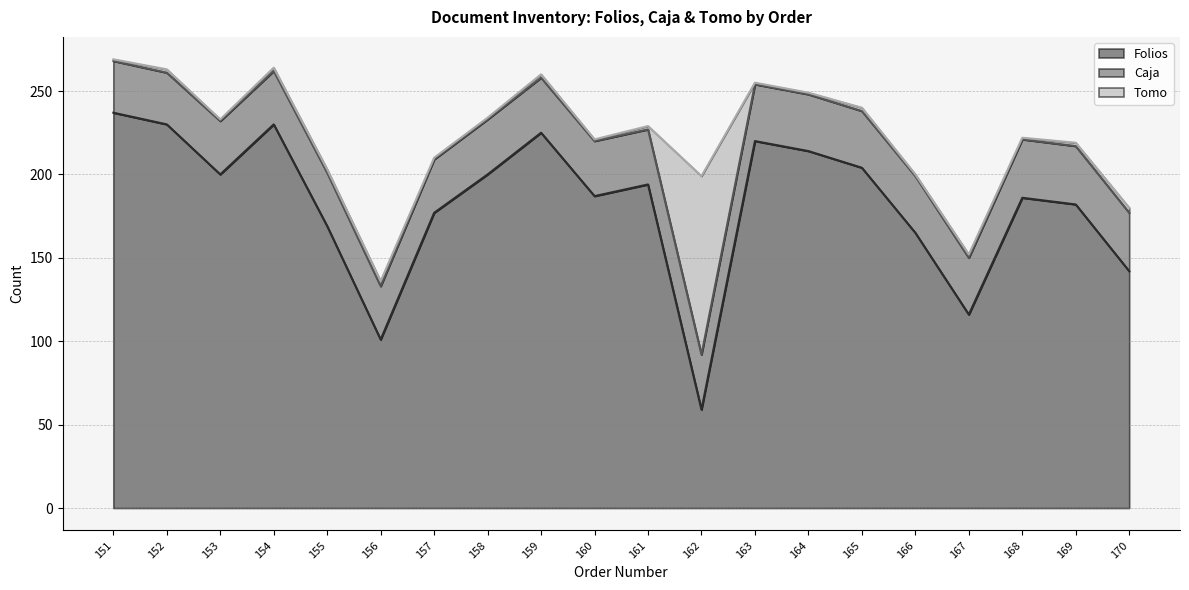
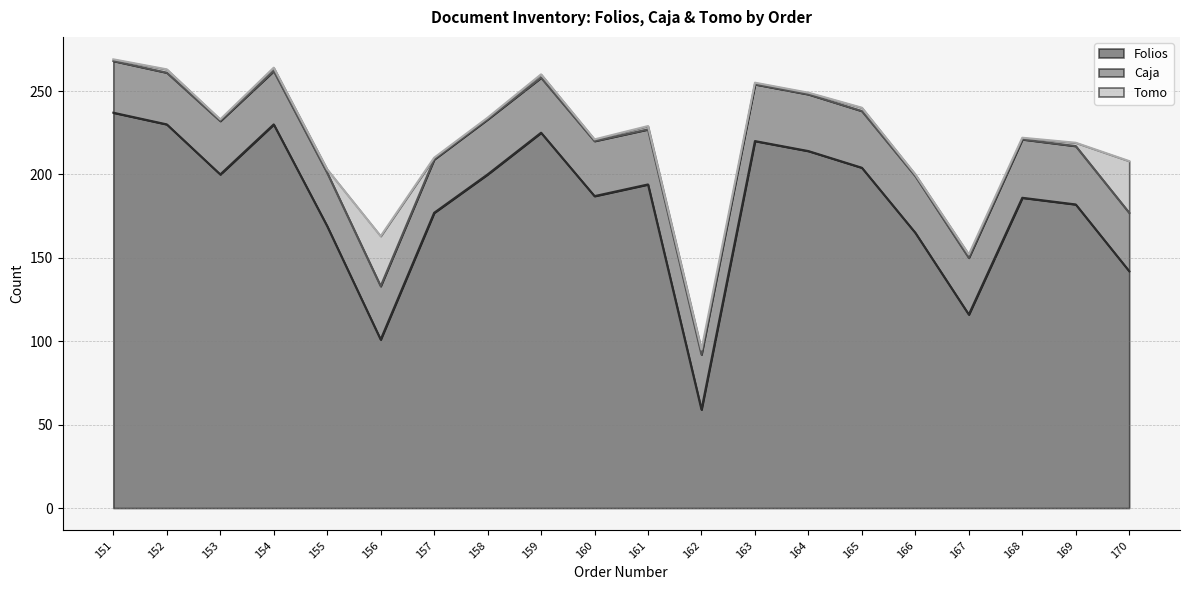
Tomo, 156: 3 -> 30
Tomo, 162: 107 -> 3
Tomo, 170: 3 -> 31
